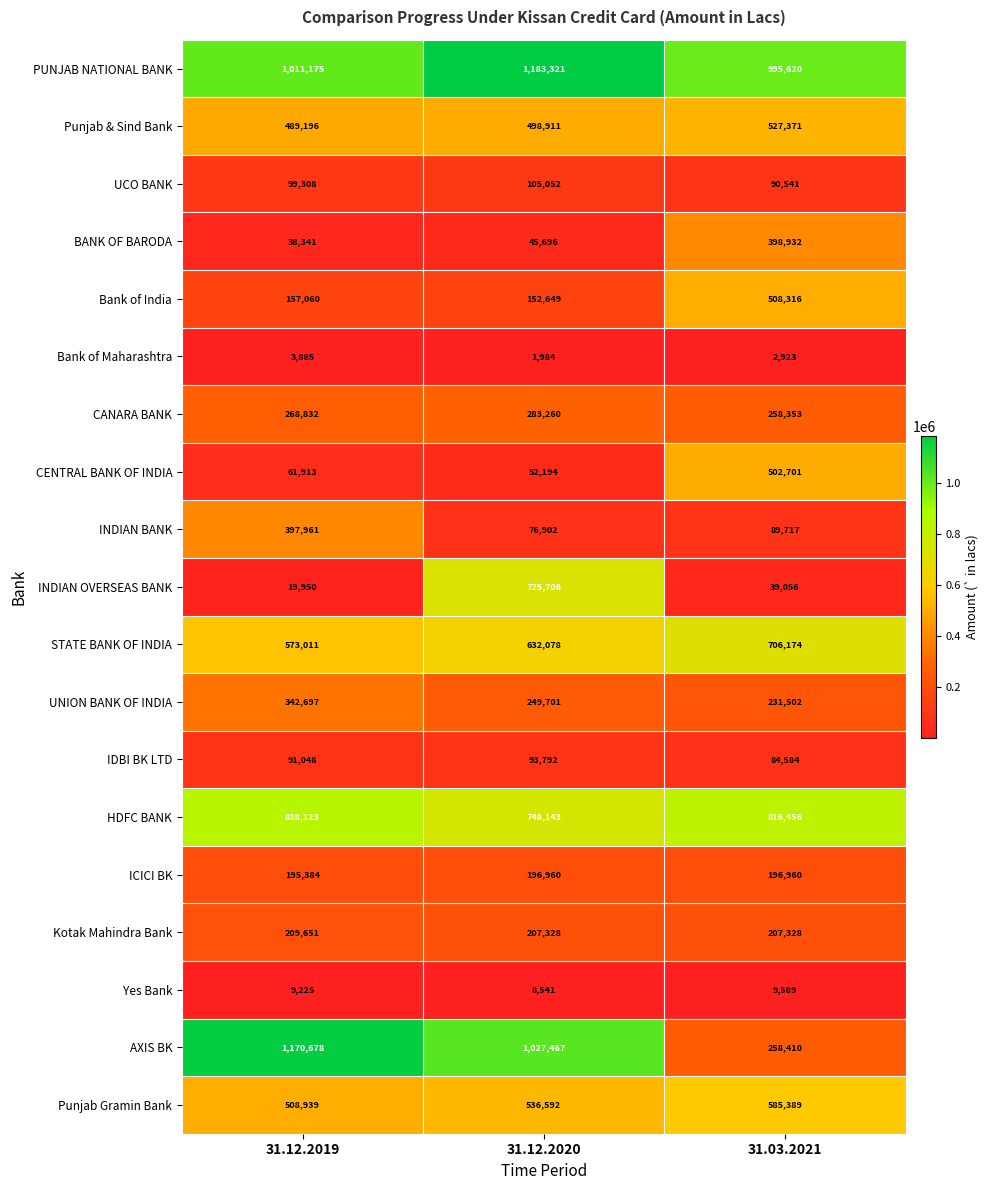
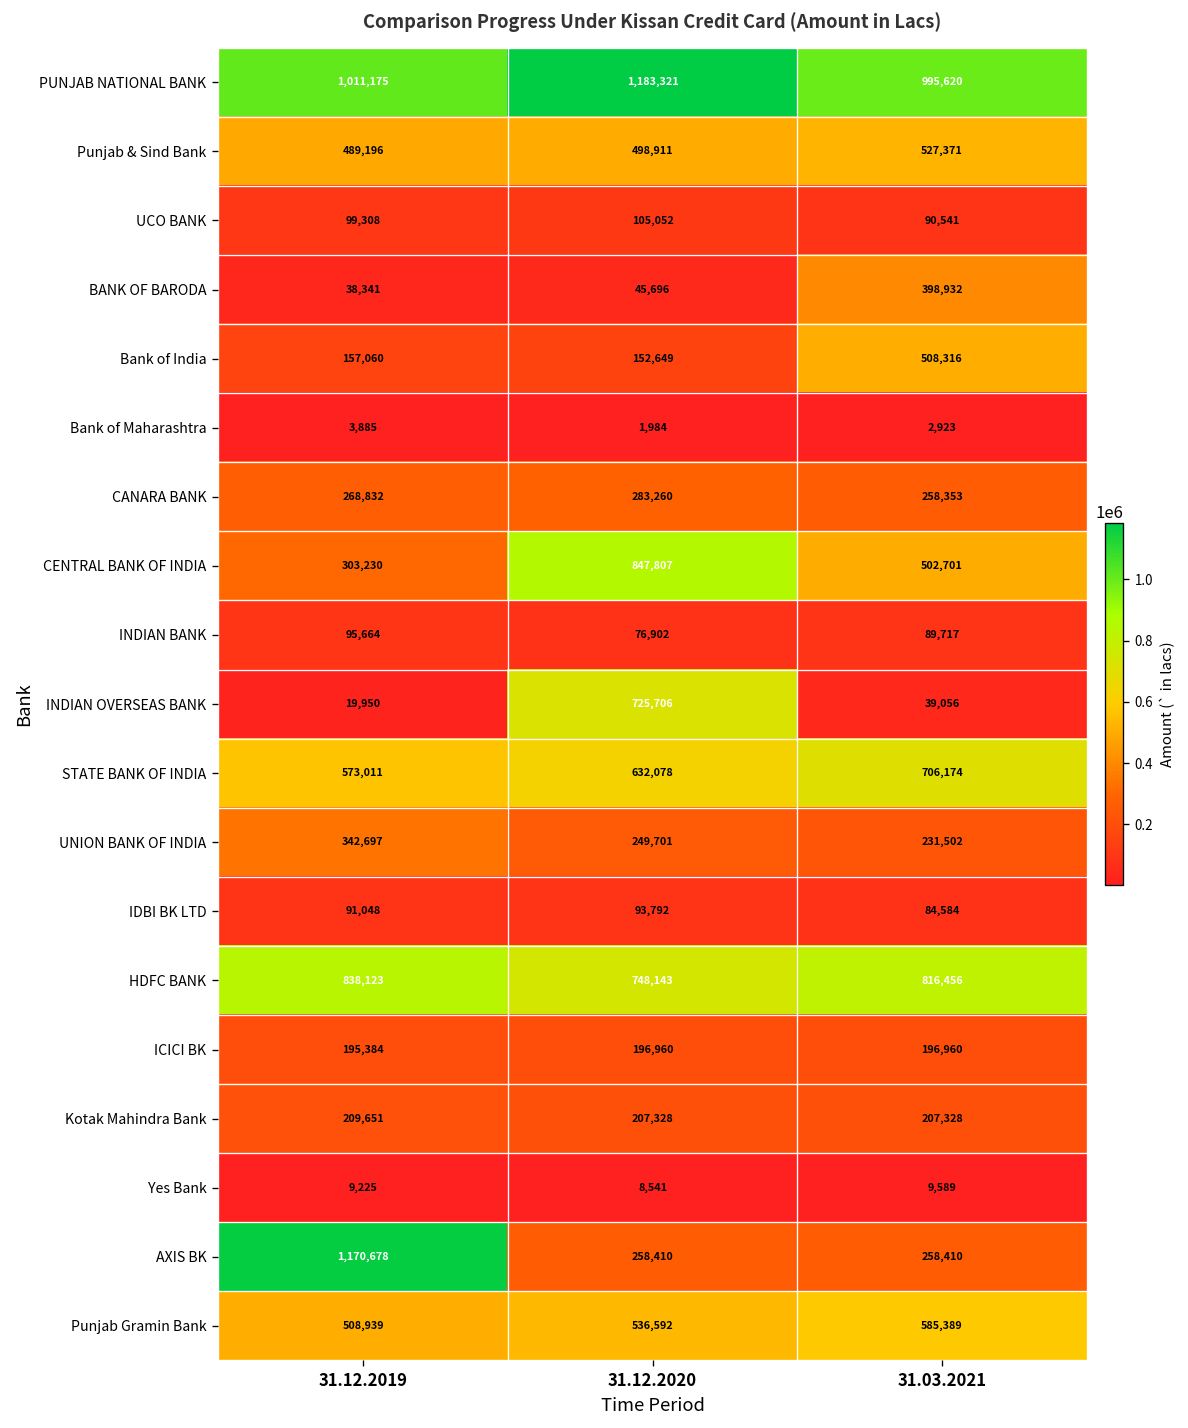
CENTRAL BANK OF INDIA, 31.12.2019: 61,913 -> 303,230
CENTRAL BANK OF INDIA, 31.12.2020: 52,194 -> 847,807
INDIAN BANK, 31.12.2019: 397,961 -> 95,664
AXIS BK, 31.12.2020: 1,027,467 -> 258,410
